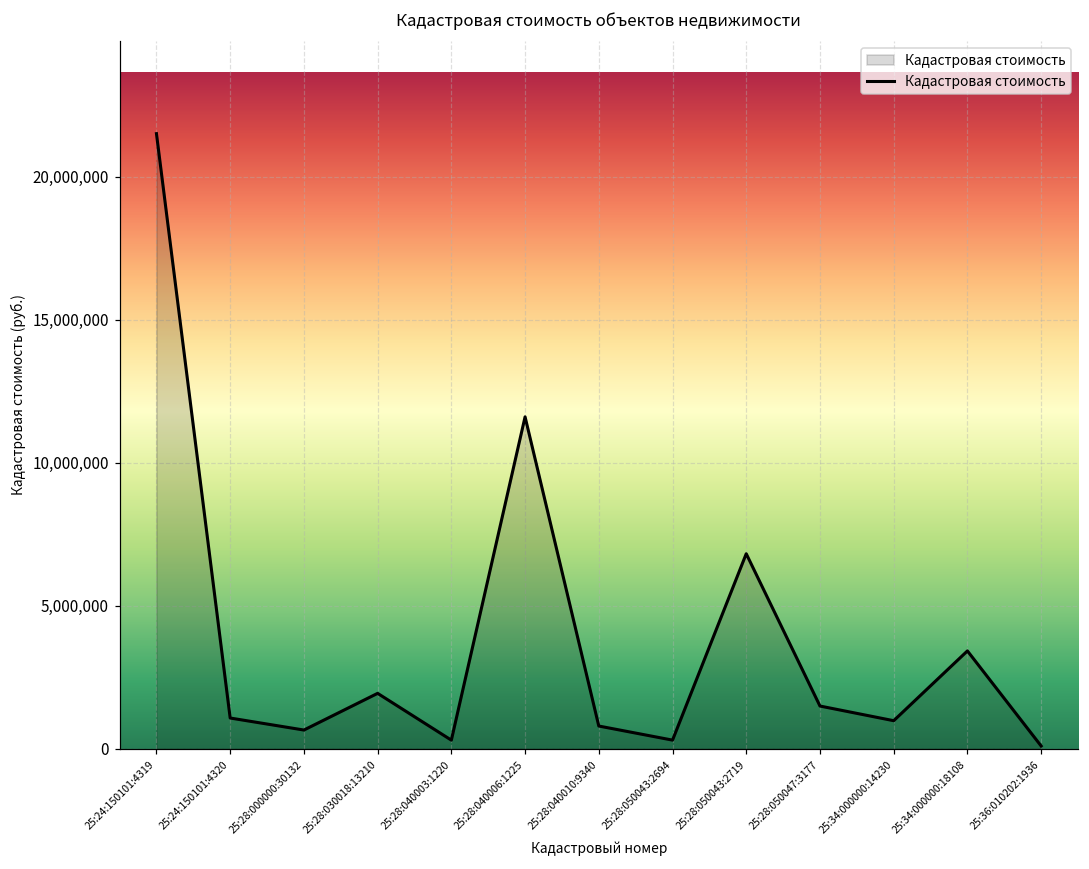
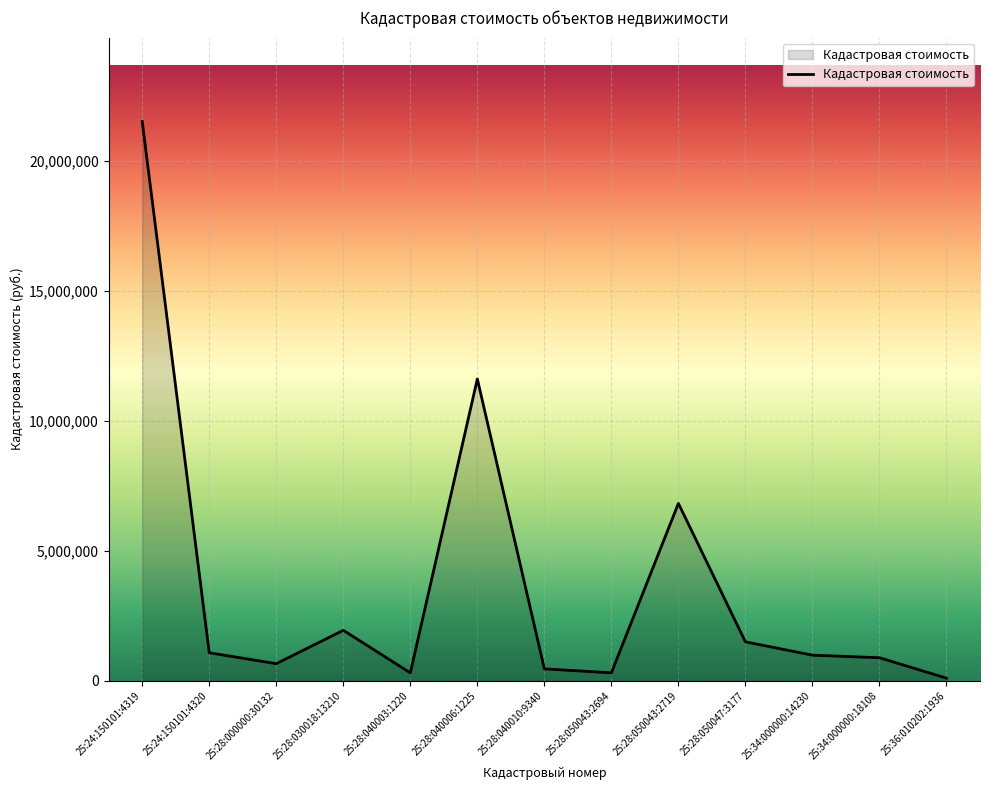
25:28:040010:9340: 800,000 -> 500,000
25:34:000000:18108: 3,400,000 -> 900,000
